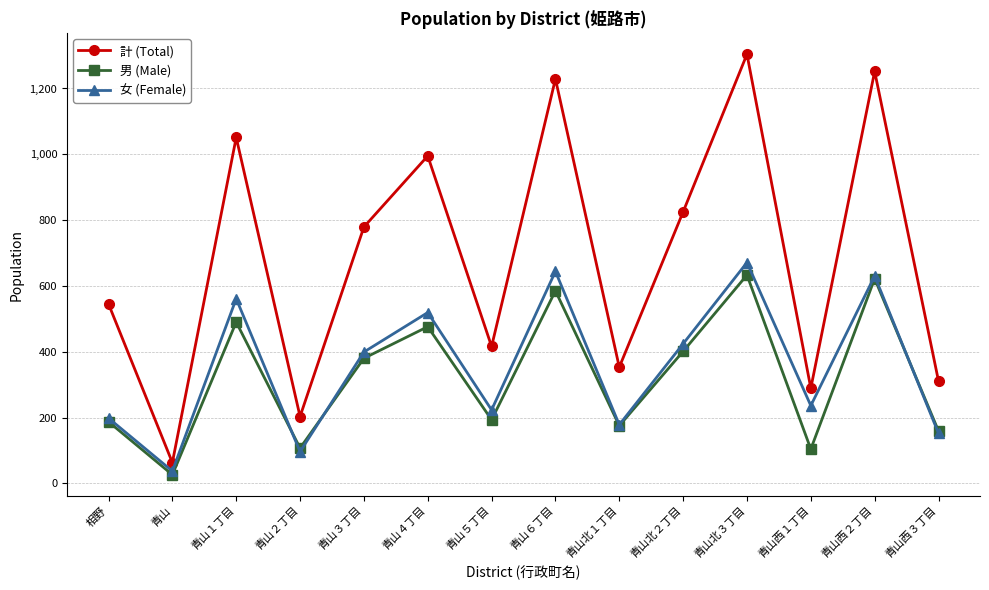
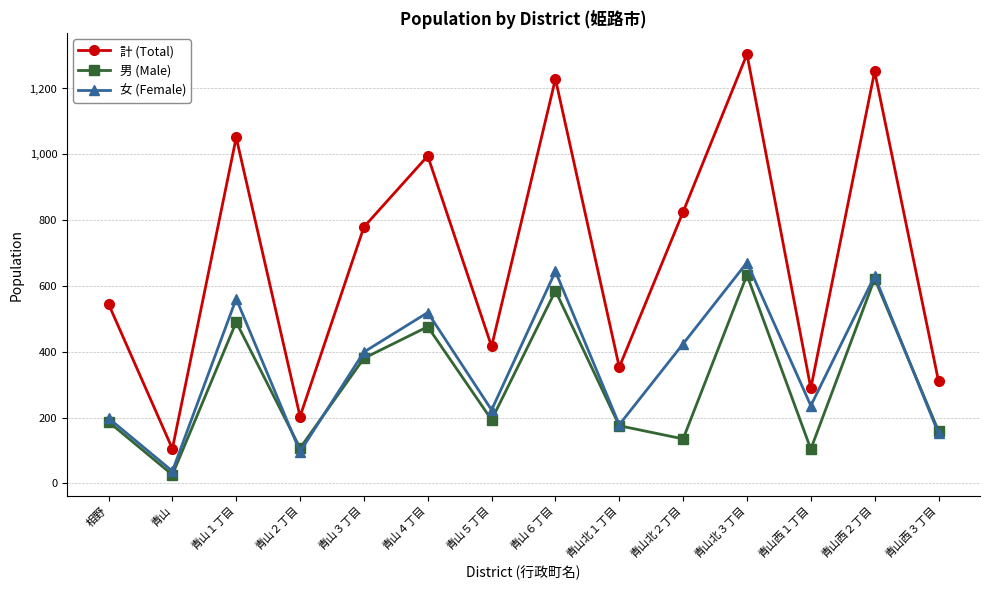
計 (Total), 青山: 60 -> 110
男 (Male), 青山北２丁目: 400 -> 140
